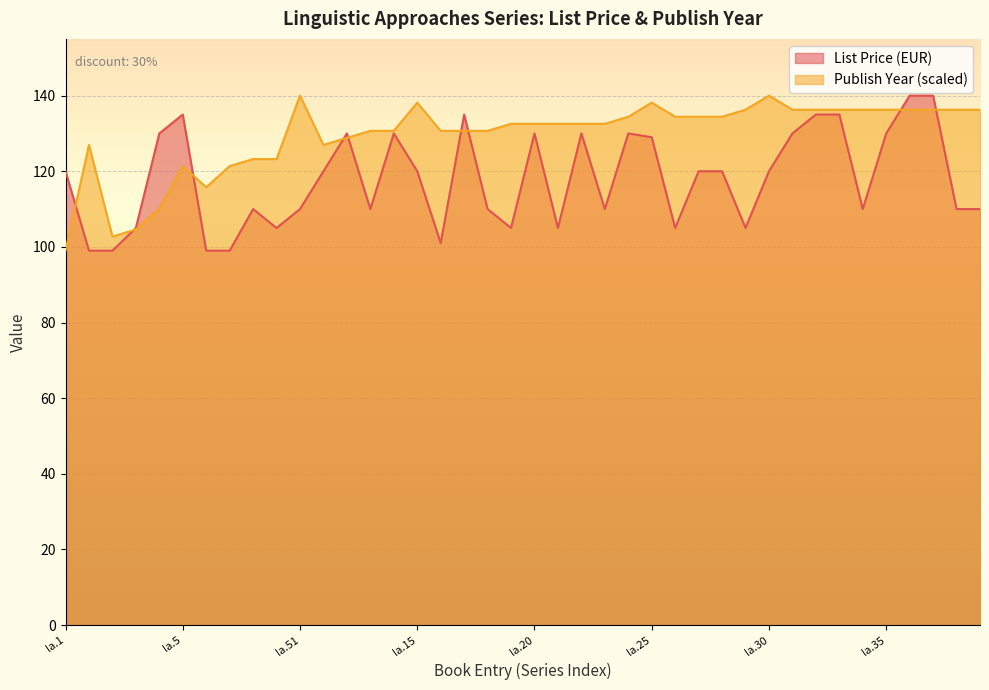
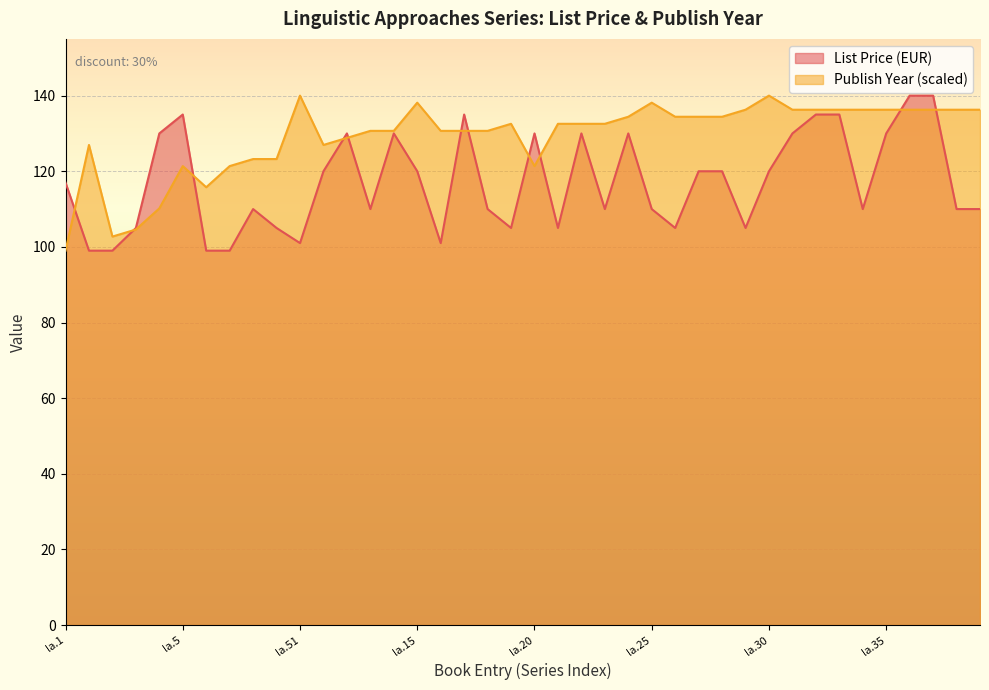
List Price (EUR), la.1: 120 -> 117
List Price (EUR), la.51: 110 -> 101
Publish Year (scaled), la.20: 133 -> 121
List Price (EUR), la.25: 129 -> 110
